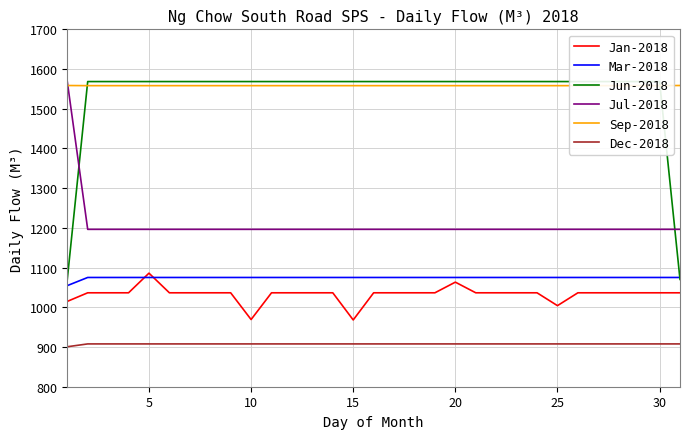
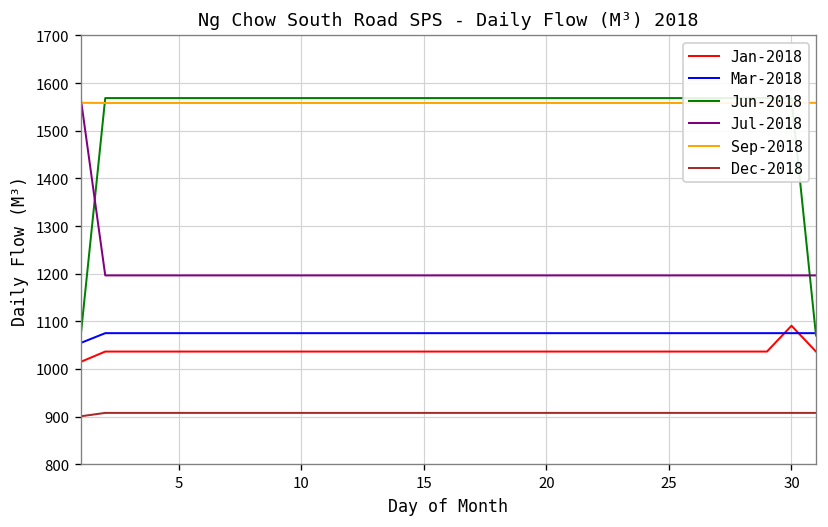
Jan-2018, 5: 1090 -> 1040
Jan-2018, 10: 970 -> 1040
Jan-2018, 15: 970 -> 1040
Jan-2018, 20: 1060 -> 1040
Jan-2018, 25: 1000 -> 1040
Jan-2018, 30: 1040 -> 1090
